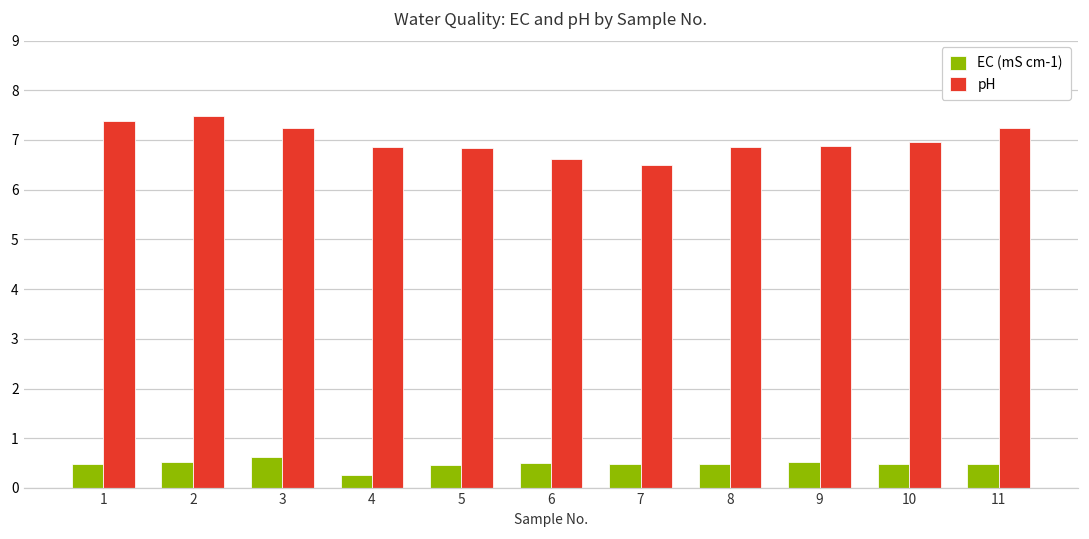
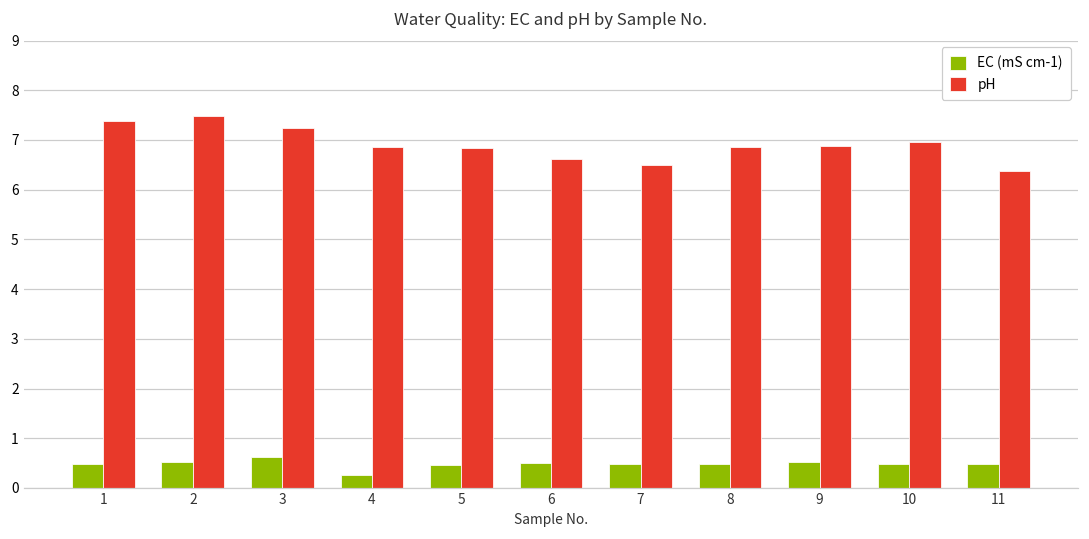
pH, 11: 7.3 -> 6.4
